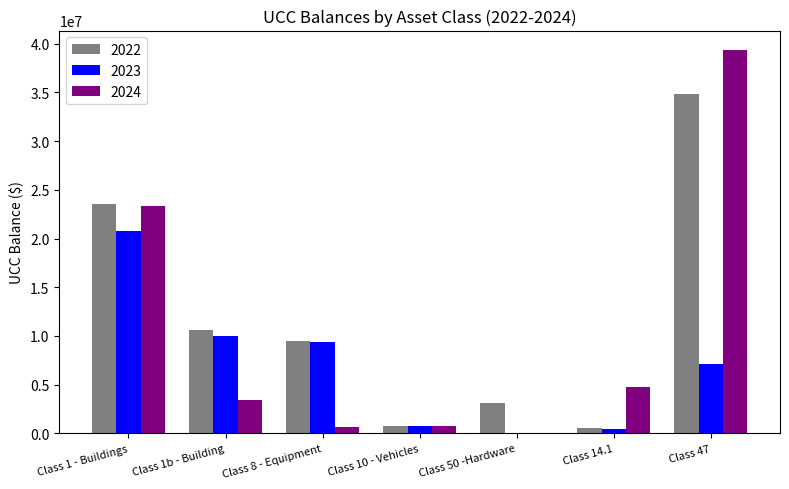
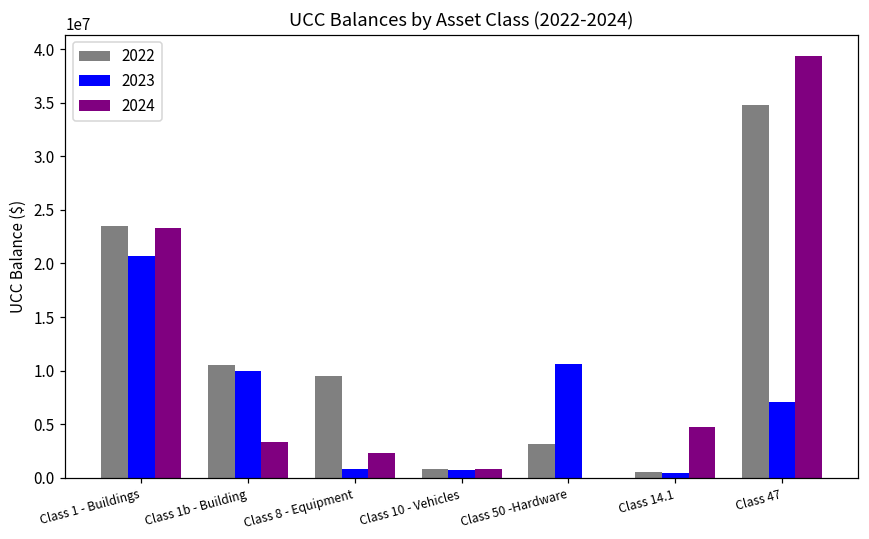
2023, Class 8 - Equipment: 9000000 -> 1000000
2024, Class 8 - Equipment: 1000000 -> 2000000
2023, Class 50 -Hardware: 0 -> 11000000
